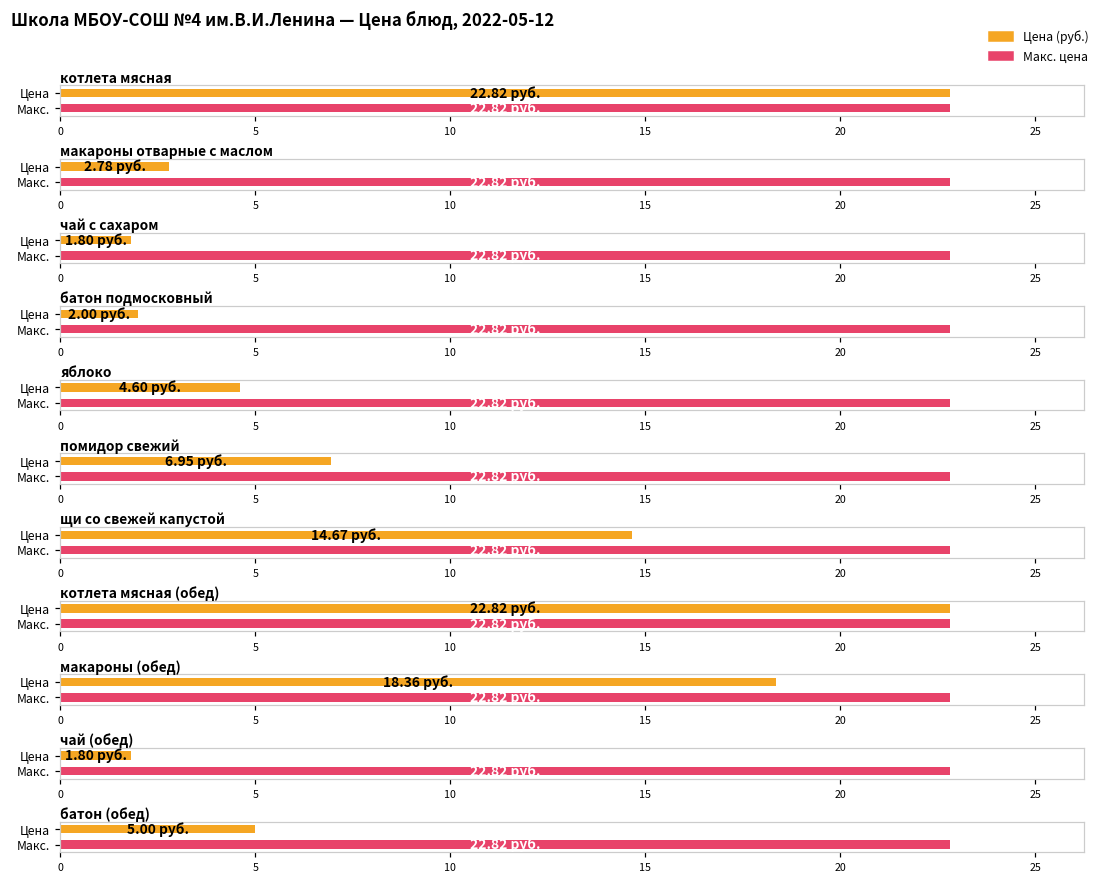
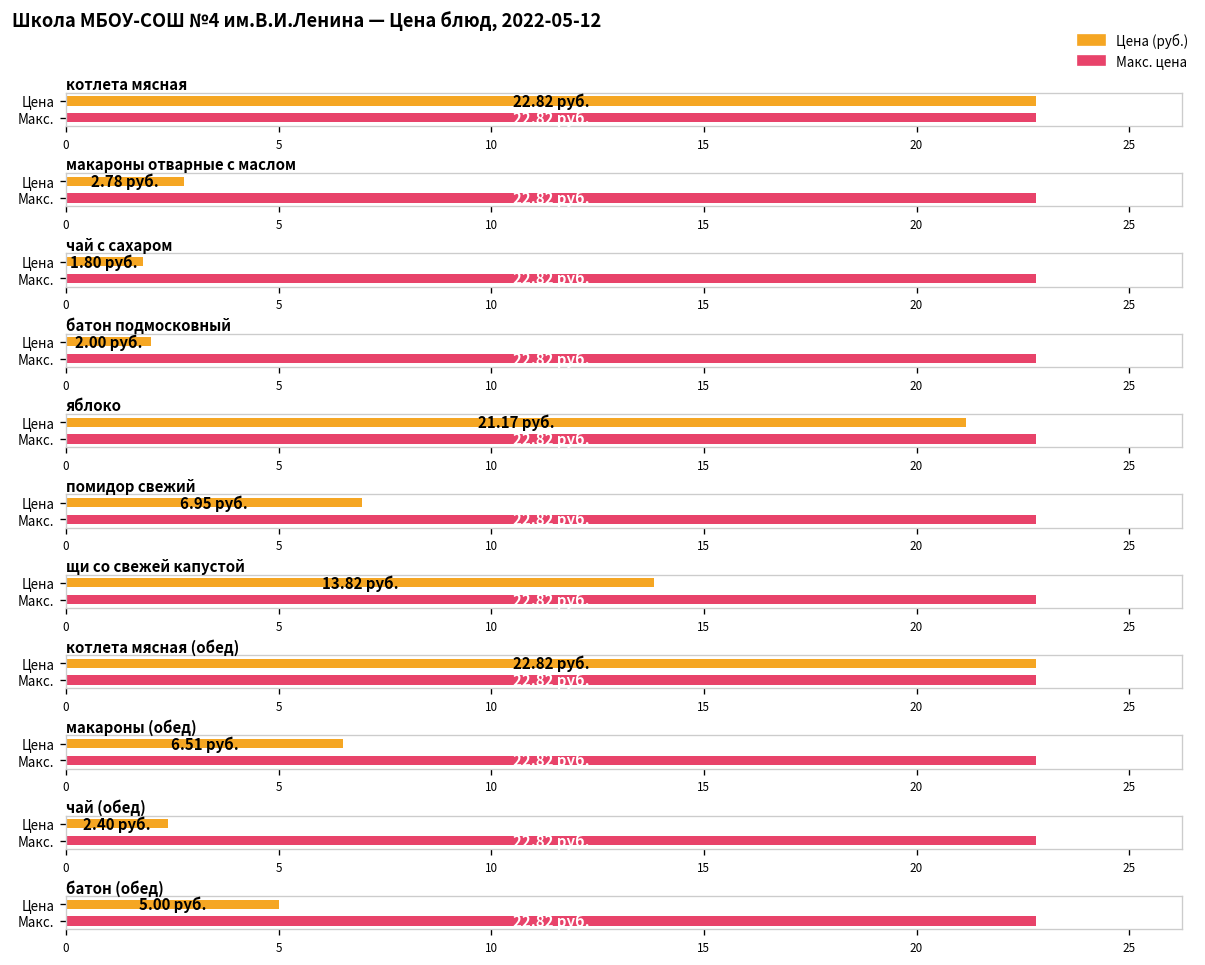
яблоко, Цена: 4.60 -> 21.17
щи со свежей капустой, Цена: 14.67 -> 13.82
макароны (обед), Цена: 18.36 -> 6.51
чай (обед), Цена: 1.80 -> 2.40
